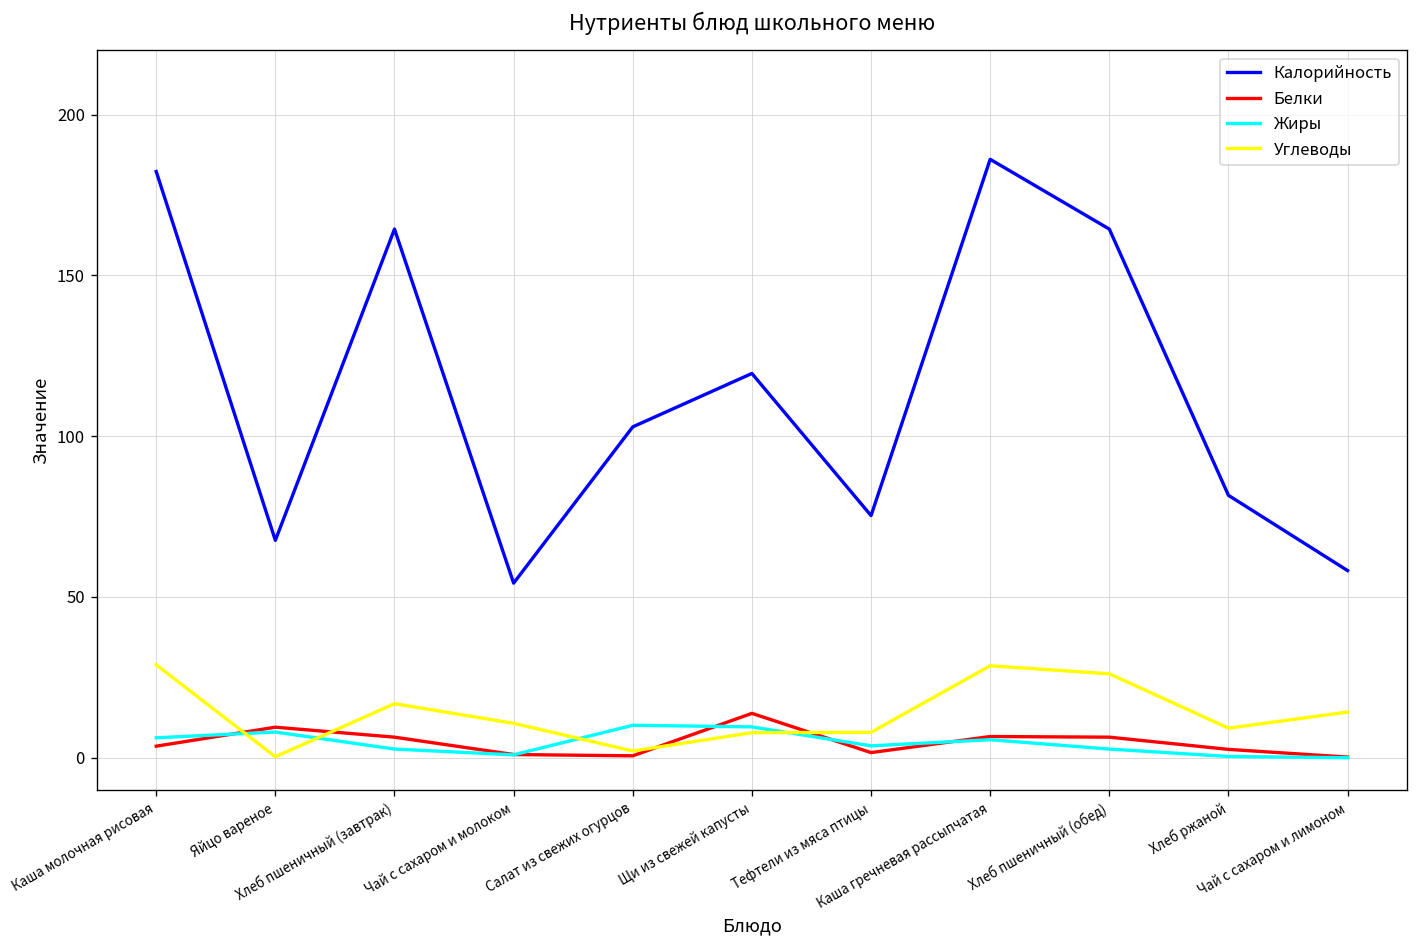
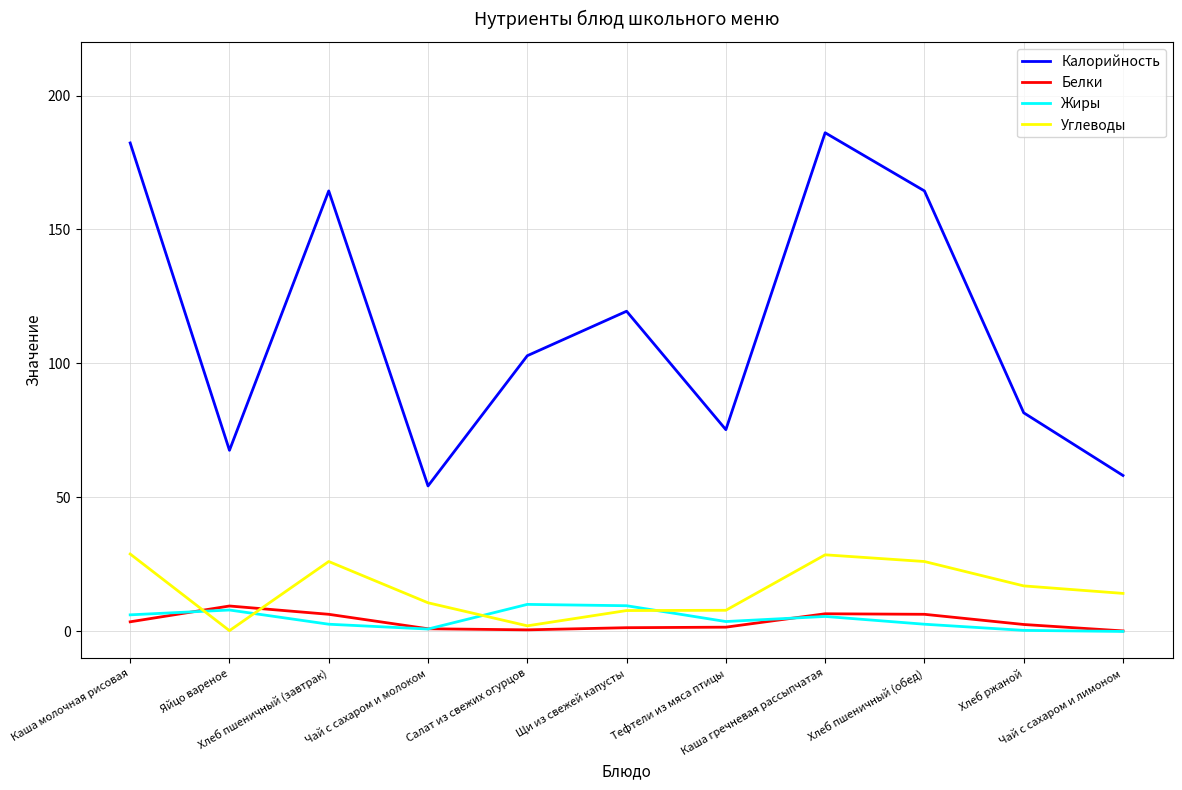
Углеводы, Хлеб пшеничный (завтрак): 17 -> 26
Белки, Щи из свежей капусты: 14 -> 1
Углеводы, Хлеб ржаной: 9 -> 17
